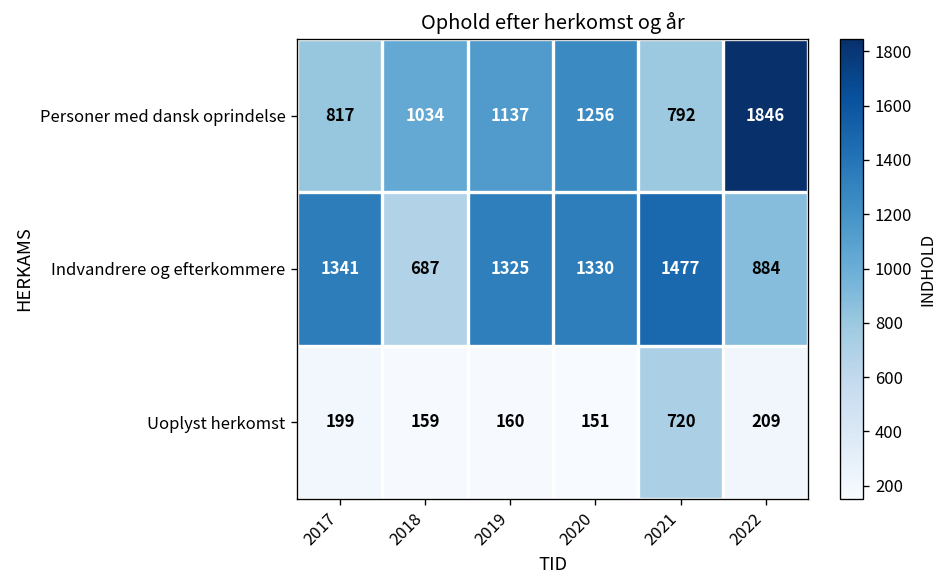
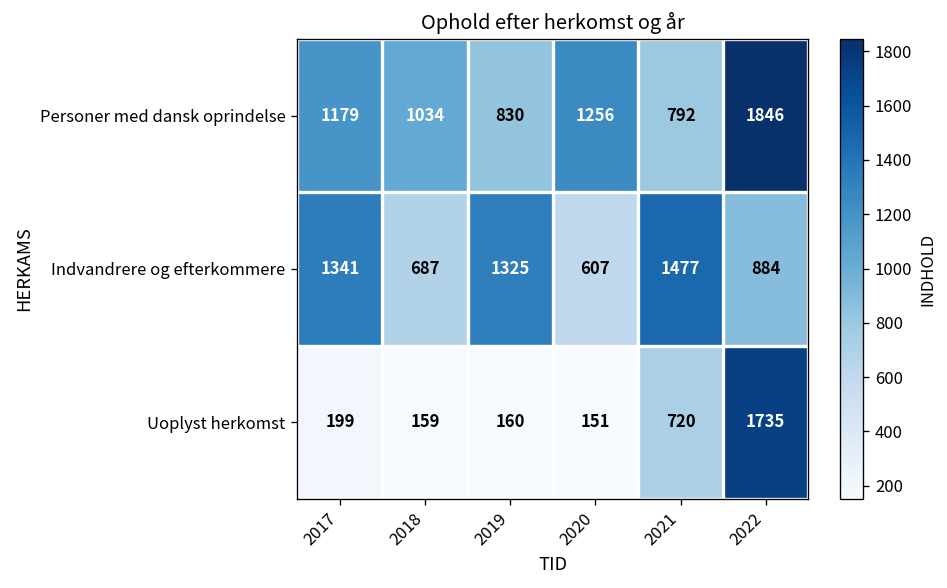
Personer med dansk oprindelse, 2017: 817 -> 1179
Personer med dansk oprindelse, 2019: 1137 -> 830
Indvandrere og efterkommere, 2020: 1330 -> 607
Uoplyst herkomst, 2022: 209 -> 1735
